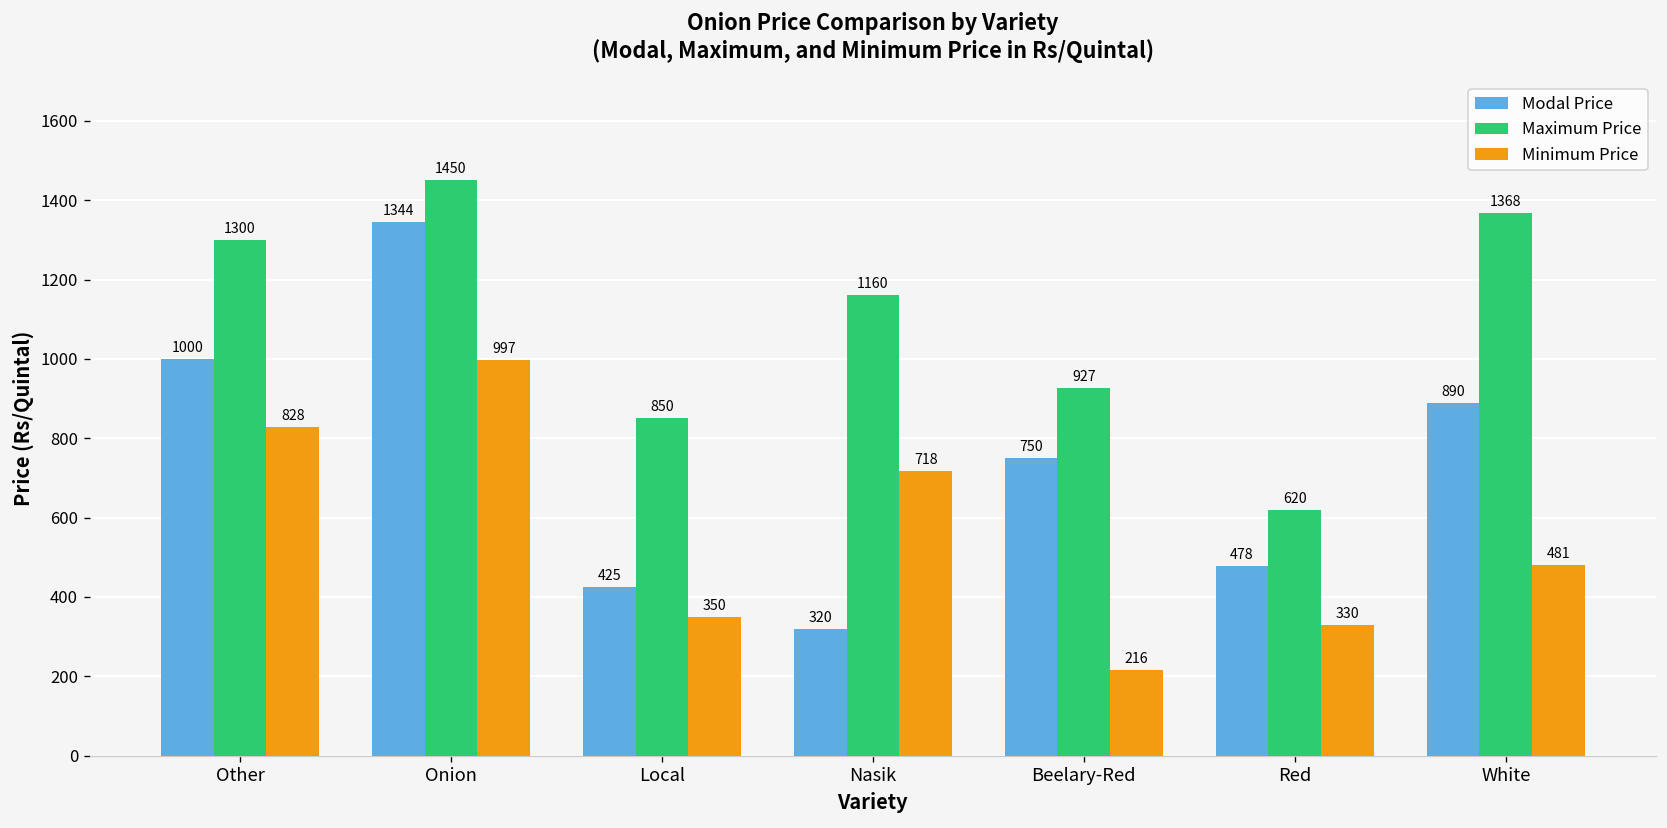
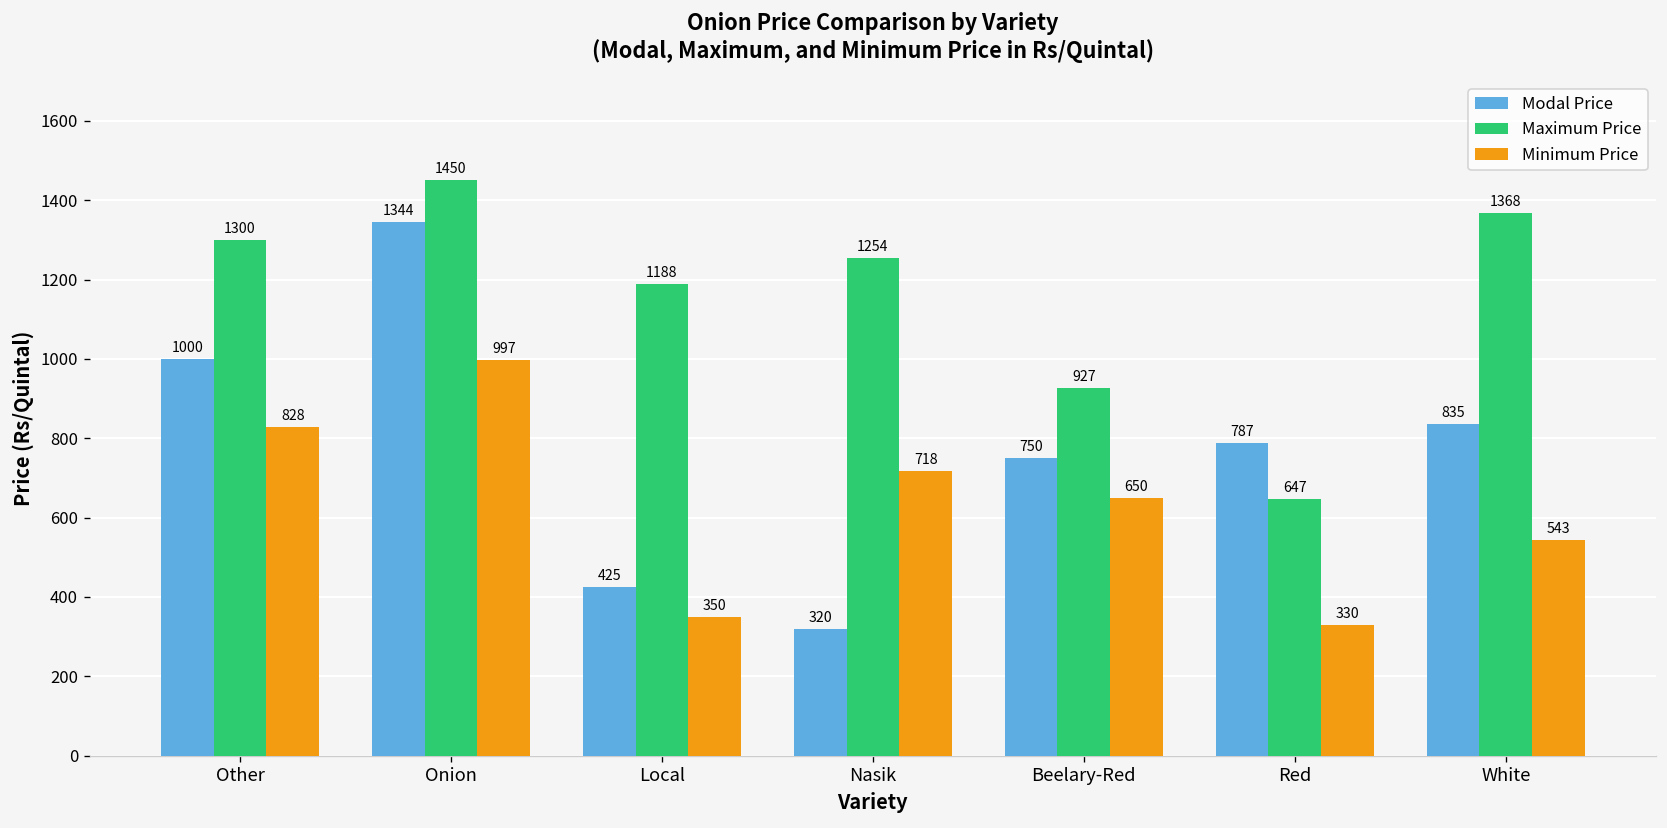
Maximum Price, Local: 850 -> 1188
Maximum Price, Nasik: 1160 -> 1254
Minimum Price, Beelary-Red: 216 -> 650
Modal Price, Red: 478 -> 787
Maximum Price, Red: 620 -> 647
Modal Price, White: 890 -> 835
Minimum Price, White: 481 -> 543
